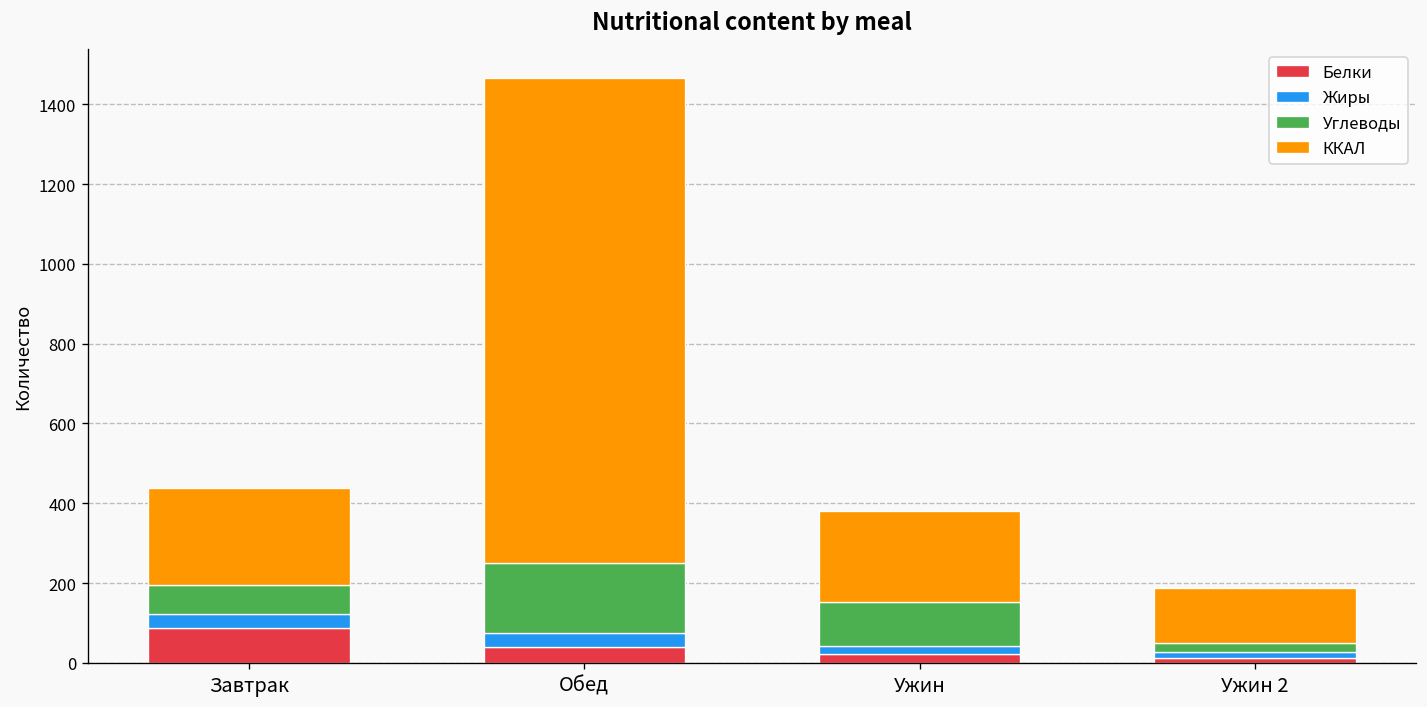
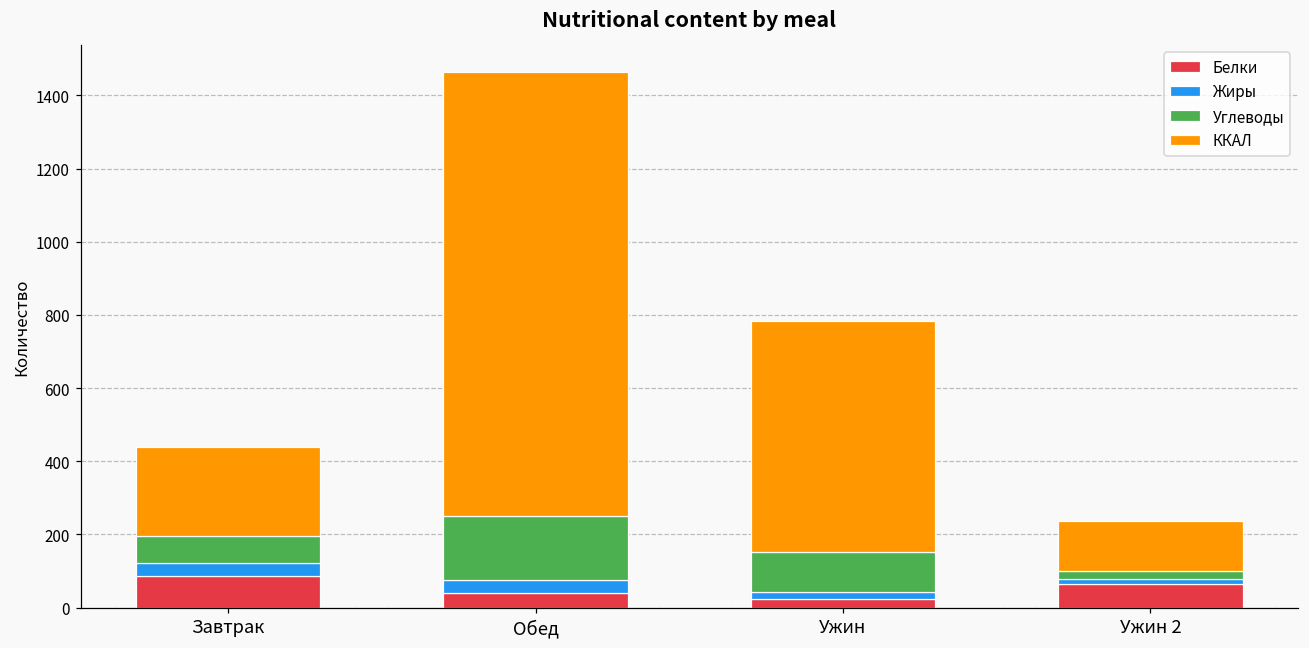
ККАЛ, Ужин: 230 -> 630
Белки, Ужин 2: 10 -> 60
